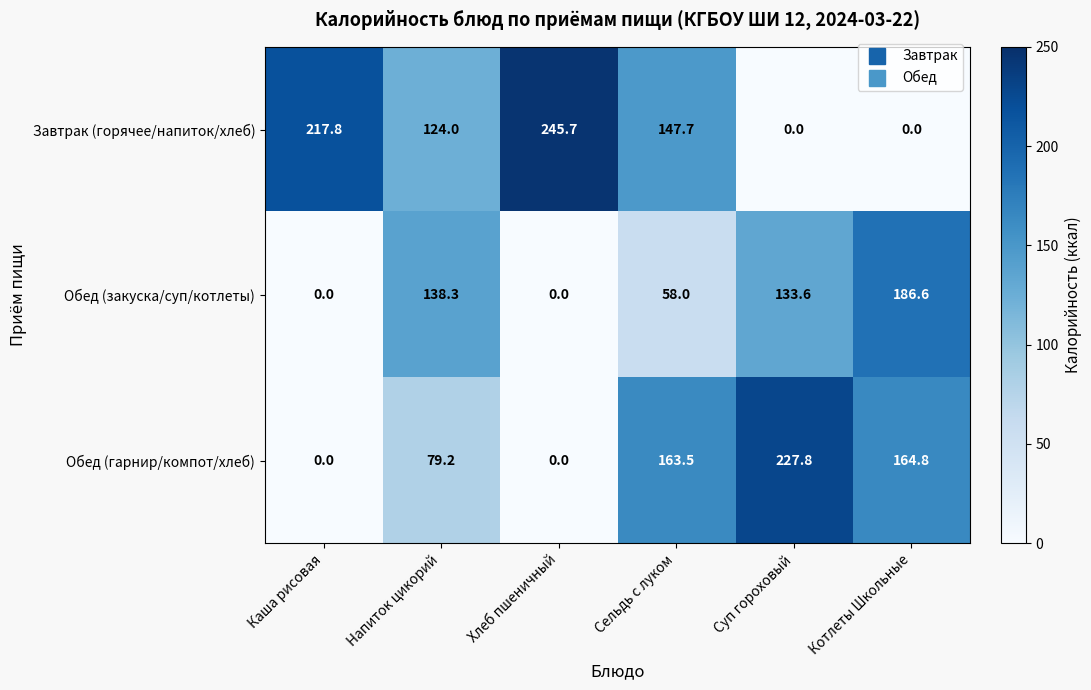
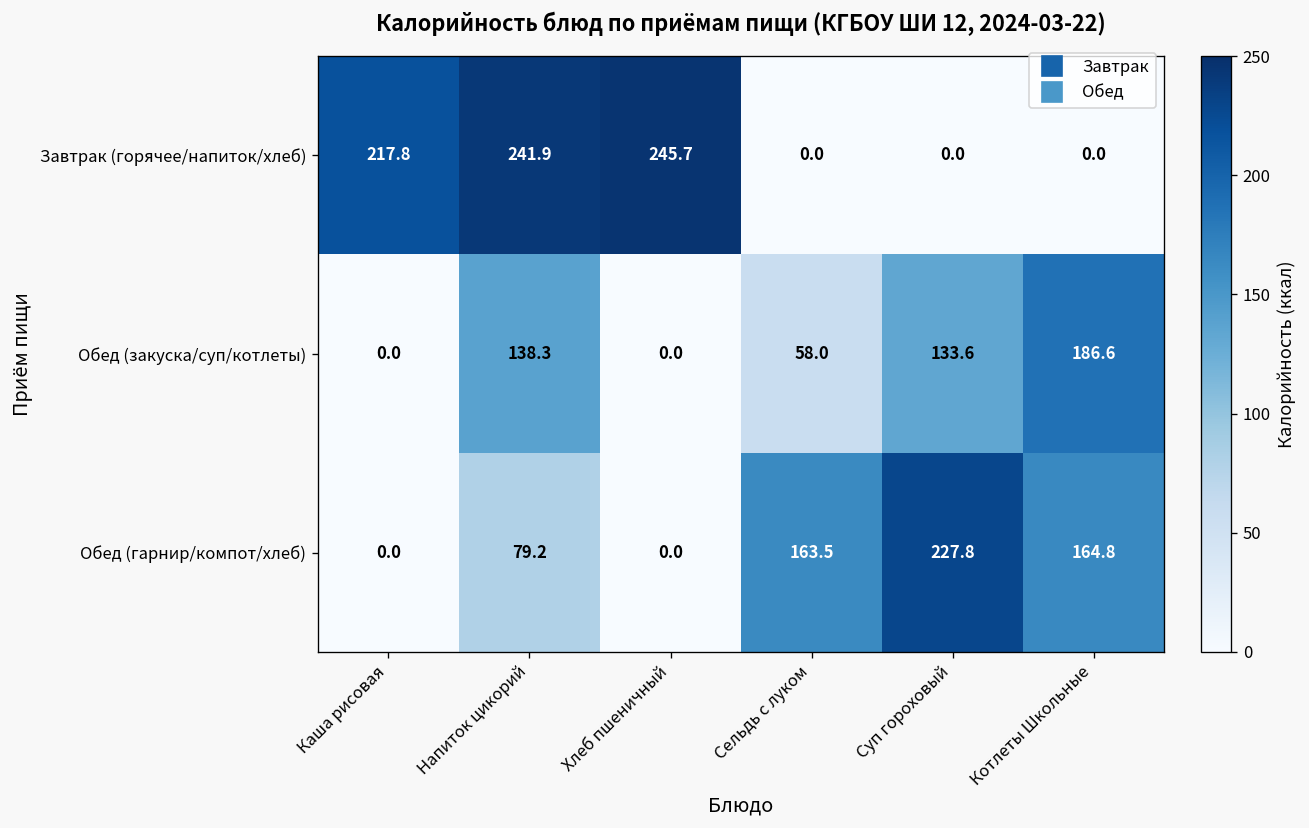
Завтрак (горячее/напиток/хлеб), Напиток цикорий: 124.0 -> 241.9
Завтрак (горячее/напиток/хлеб), Сельдь с луком: 147.7 -> 0.0
